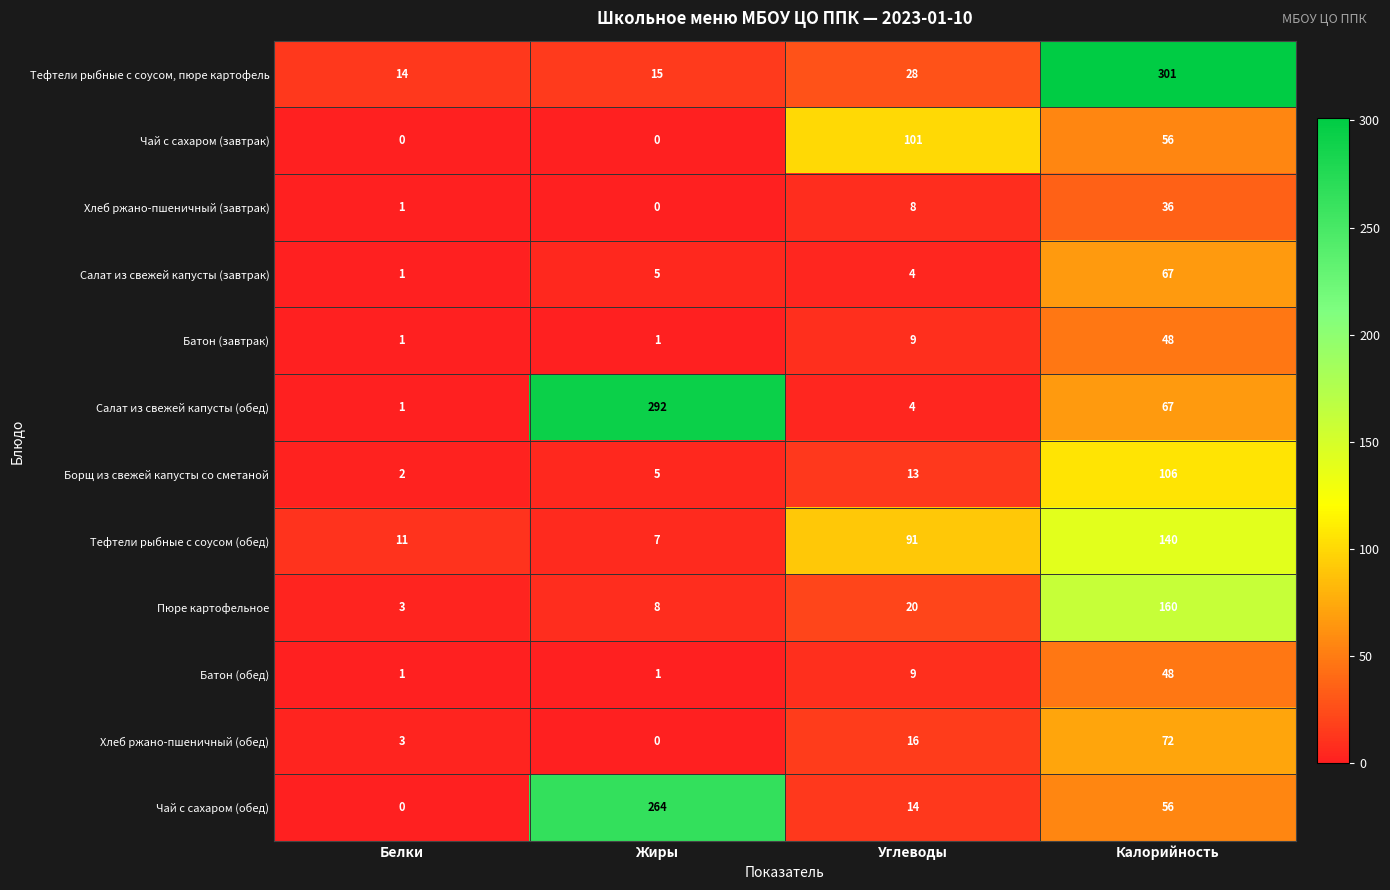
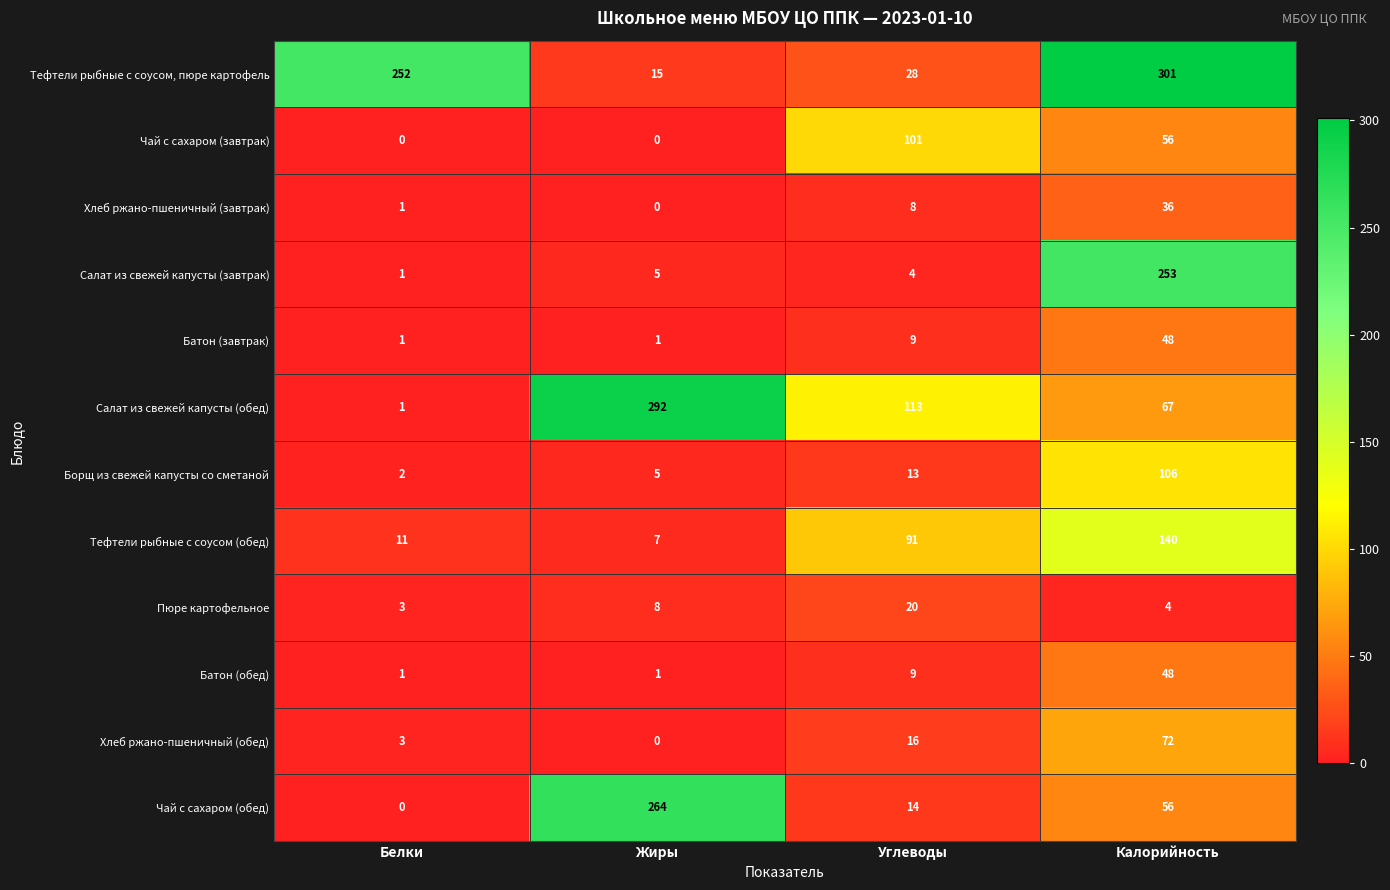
Тефтели рыбные с соусом, пюре картофель, Белки: 14 -> 252
Салат из свежей капусты (завтрак), Калорийность: 67 -> 253
Салат из свежей капусты (обед), Углеводы: 4 -> 113
Пюре картофельное, Калорийность: 160 -> 4
